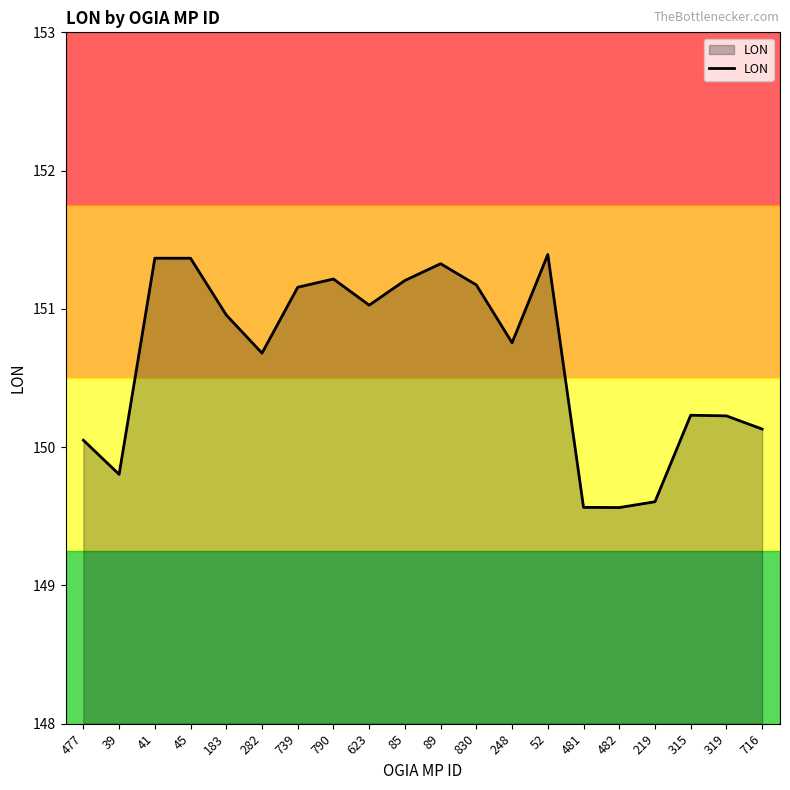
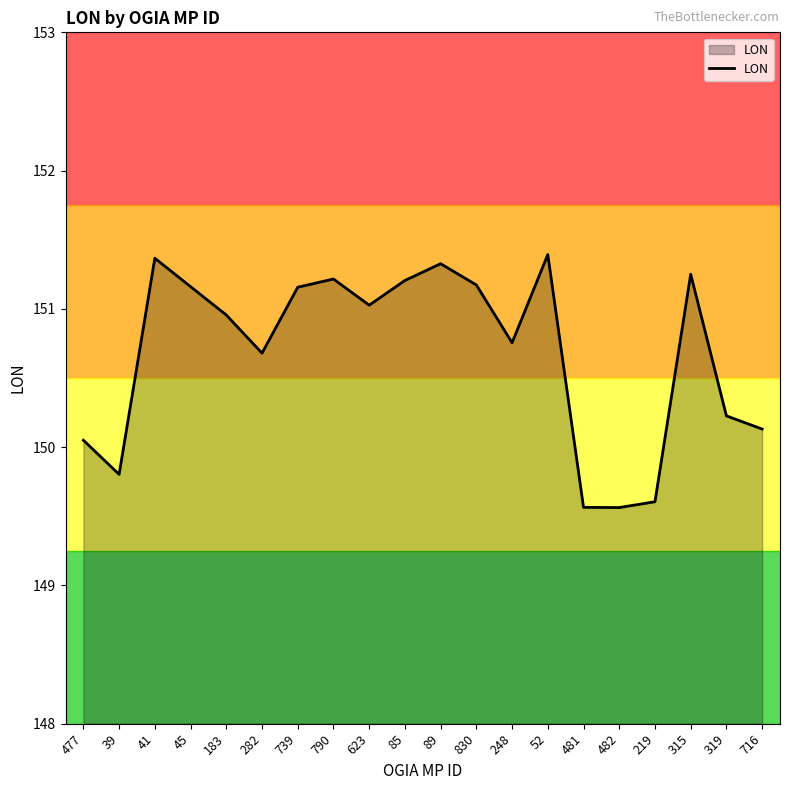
45: 151.37 -> 151.16
315: 150.23 -> 151.25
